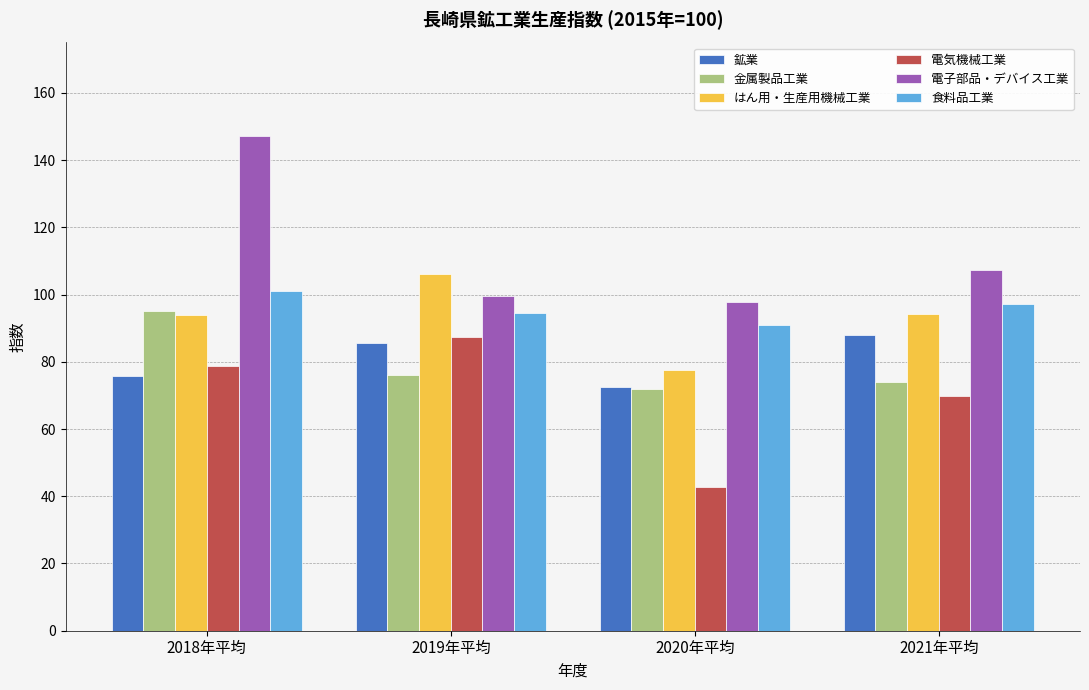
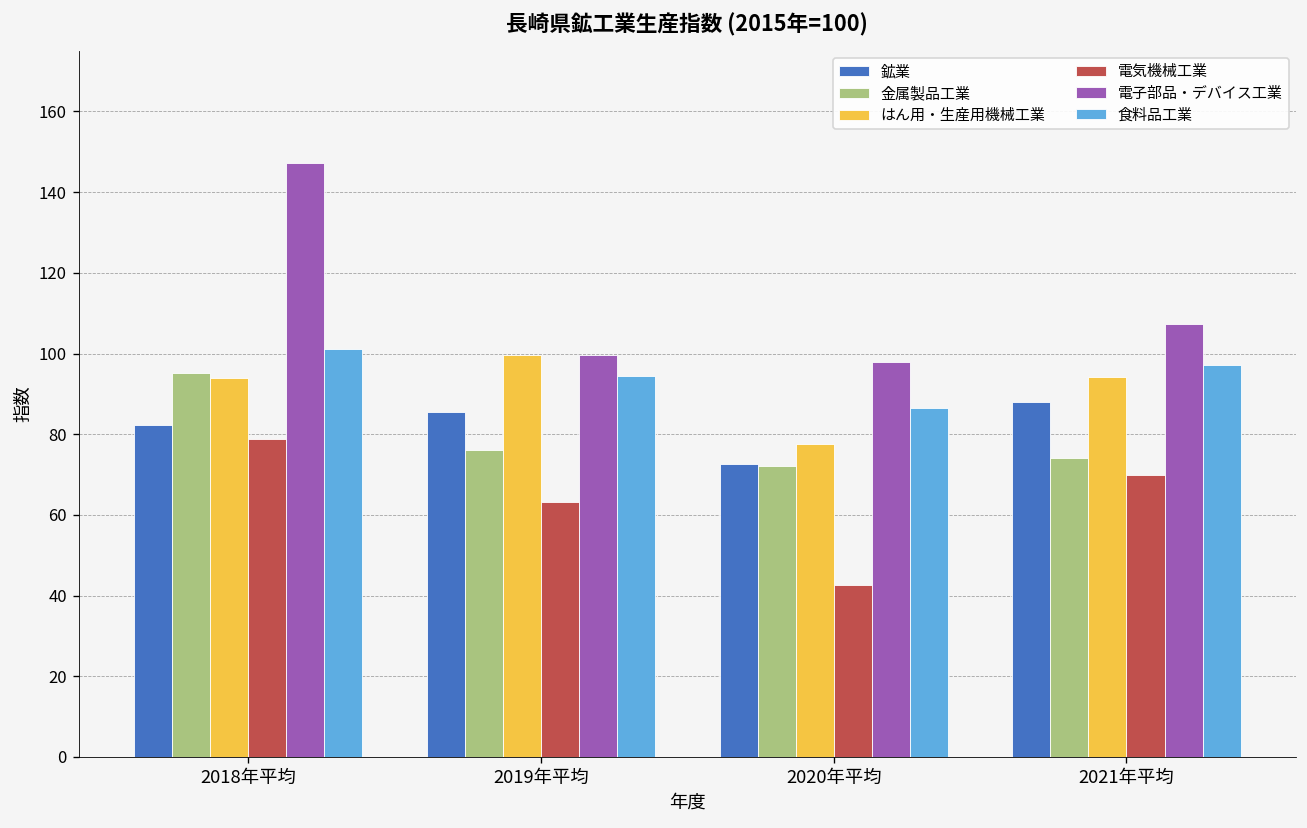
鉱業, 2018年平均: 76 -> 82
はん用・生産用機械工業, 2019年平均: 106 -> 100
電気機械工業, 2019年平均: 87 -> 63
食料品工業, 2020年平均: 91 -> 87
